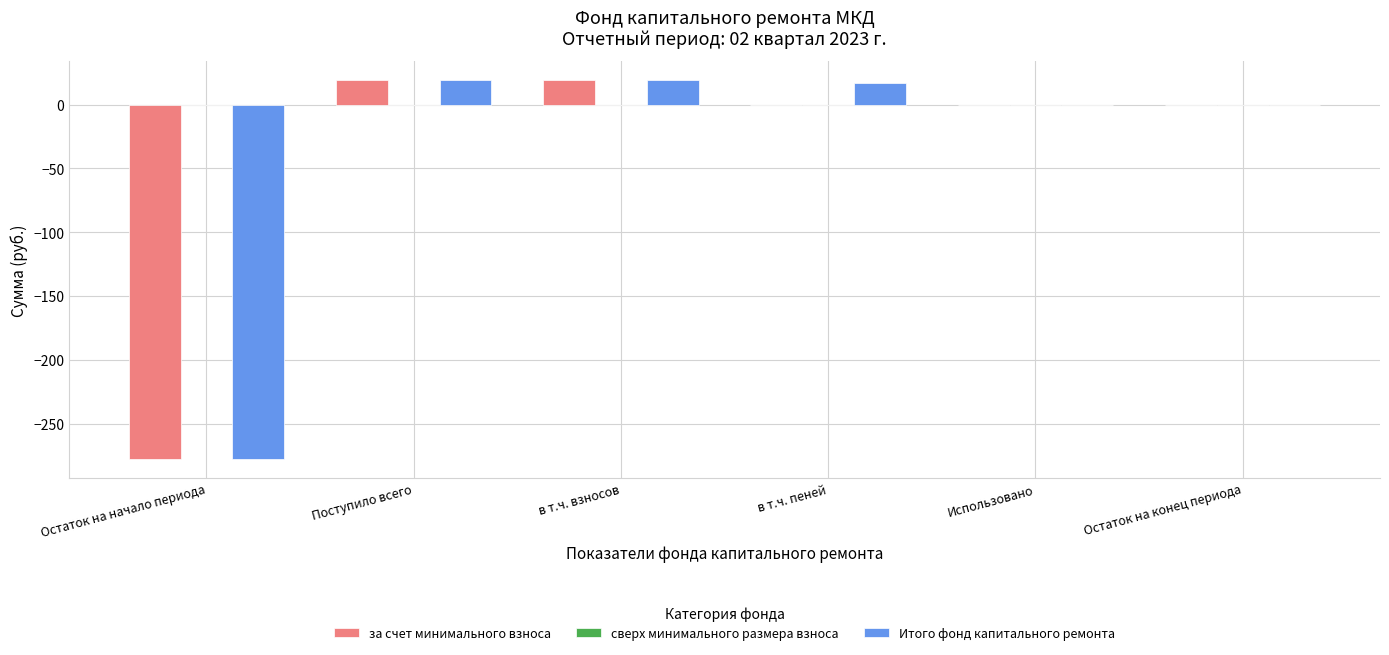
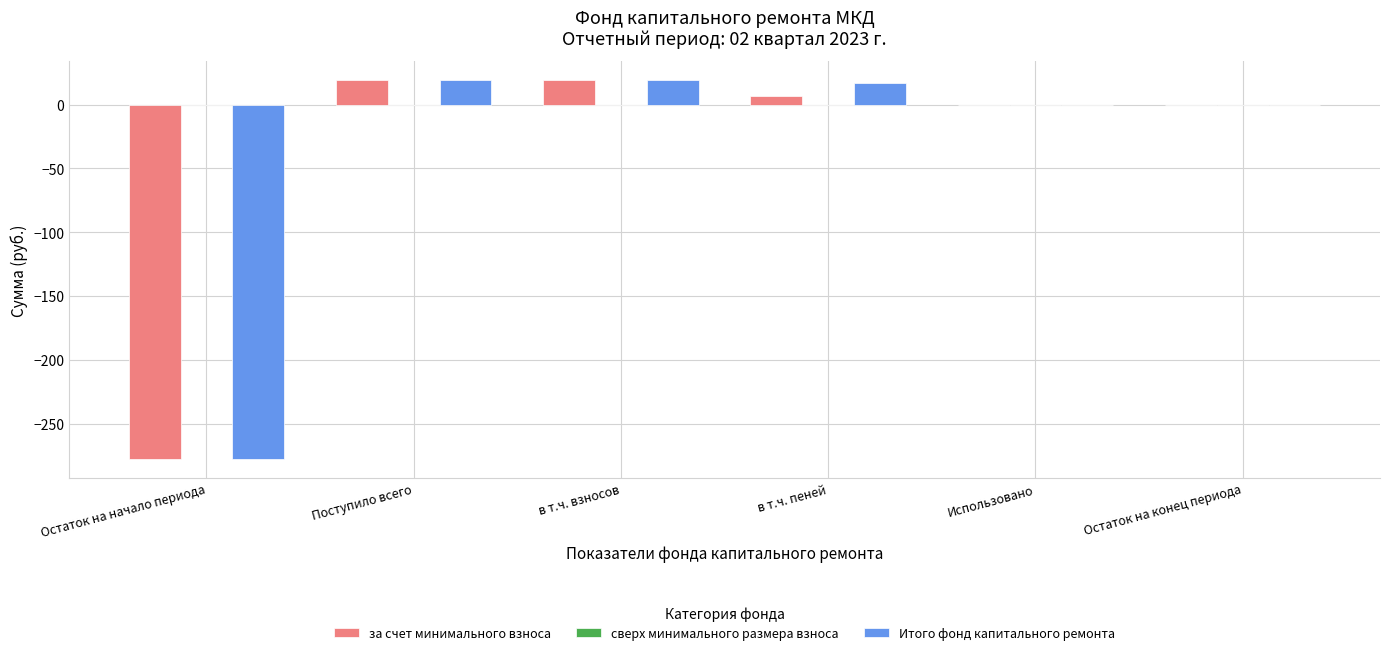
за счет минимального взноса, в т.ч. пеней: 0 -> 6
